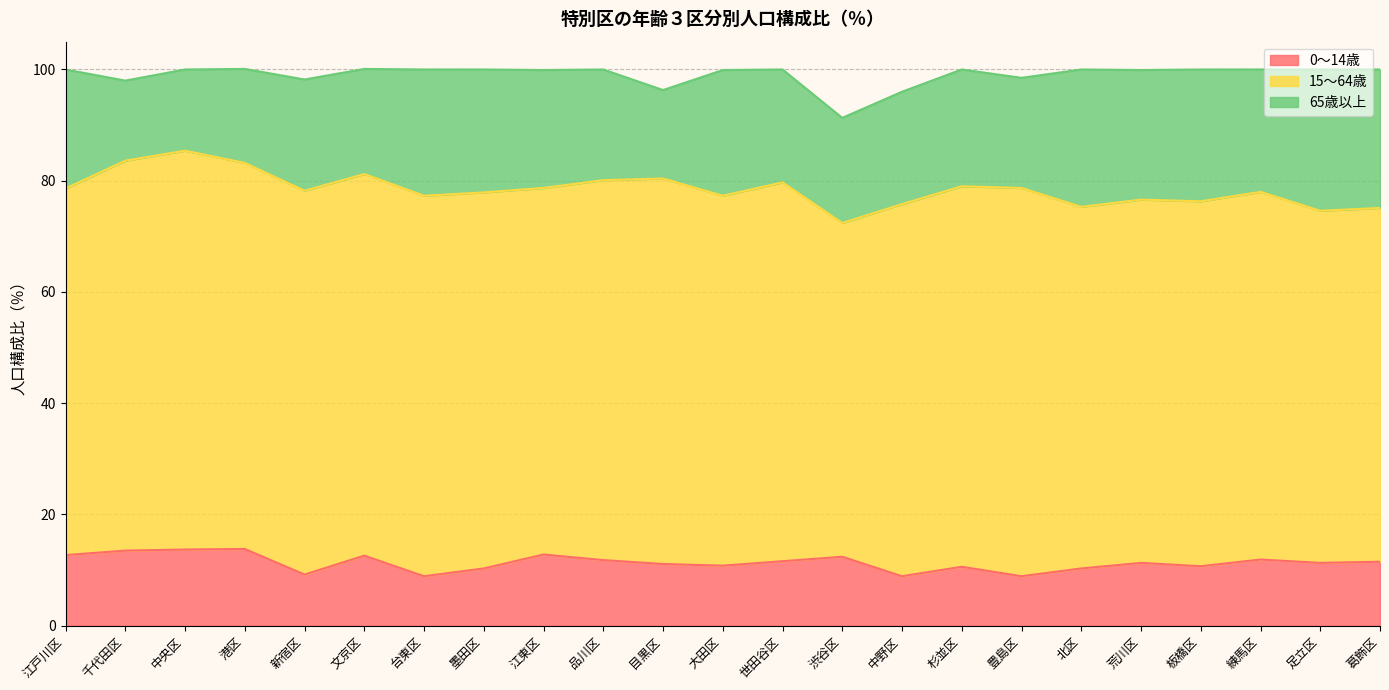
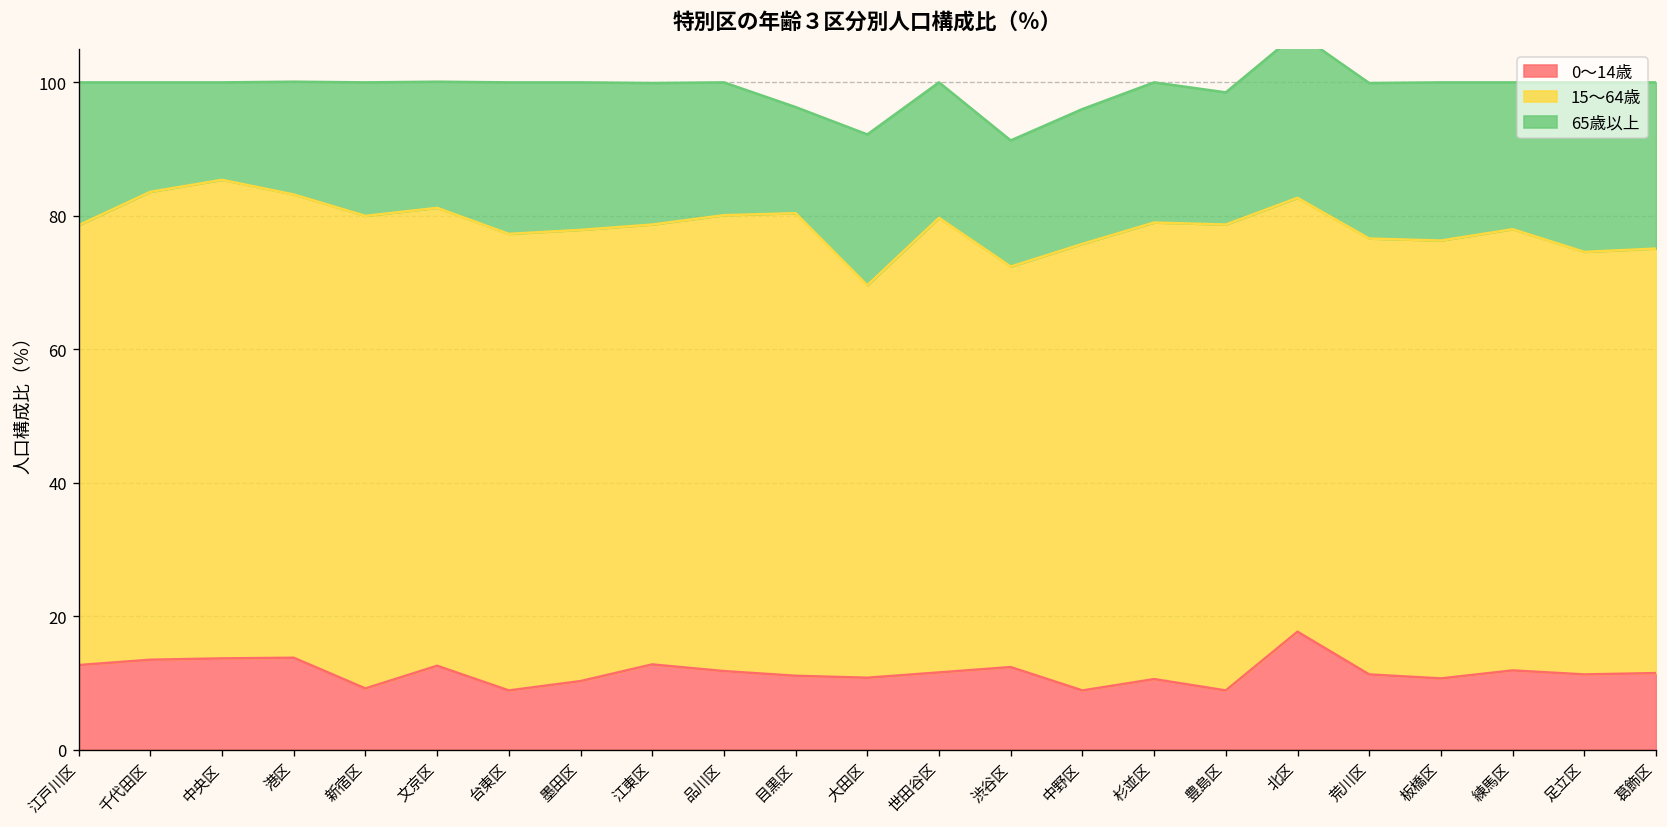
65歳以上, 千代田区: 14 -> 16
15～64歳, 新宿区: 69 -> 71
15～64歳, 大田区: 67 -> 59
0～14歳, 北区: 10 -> 18
